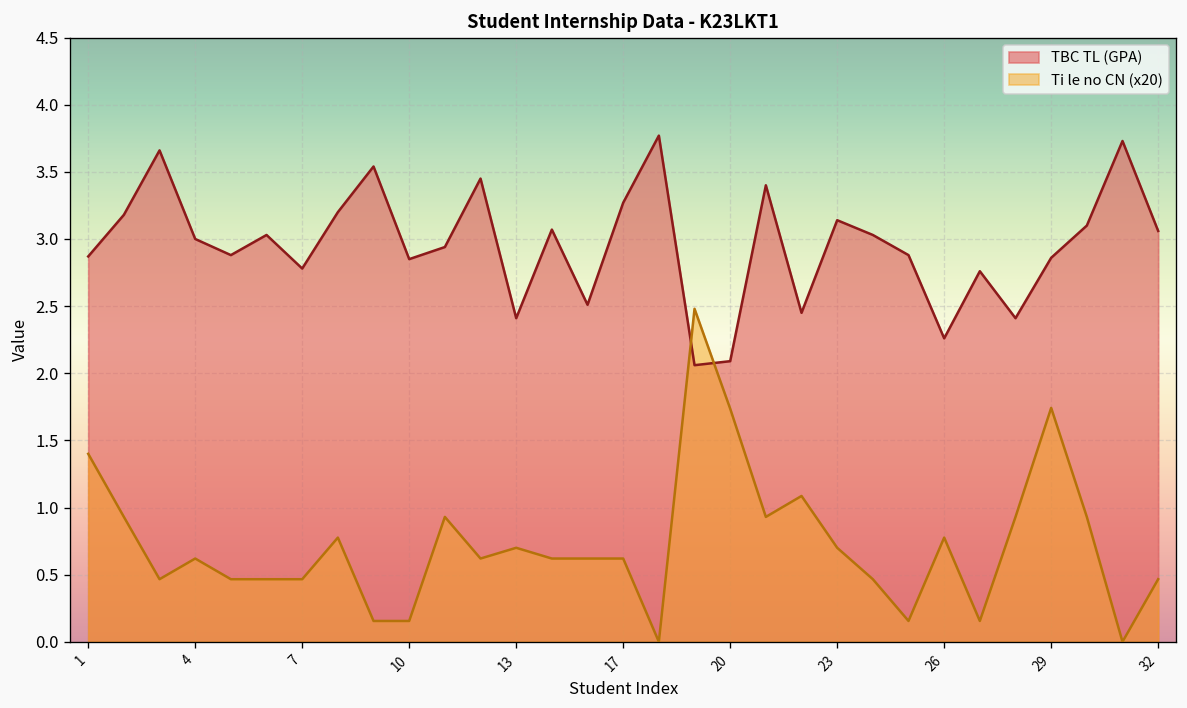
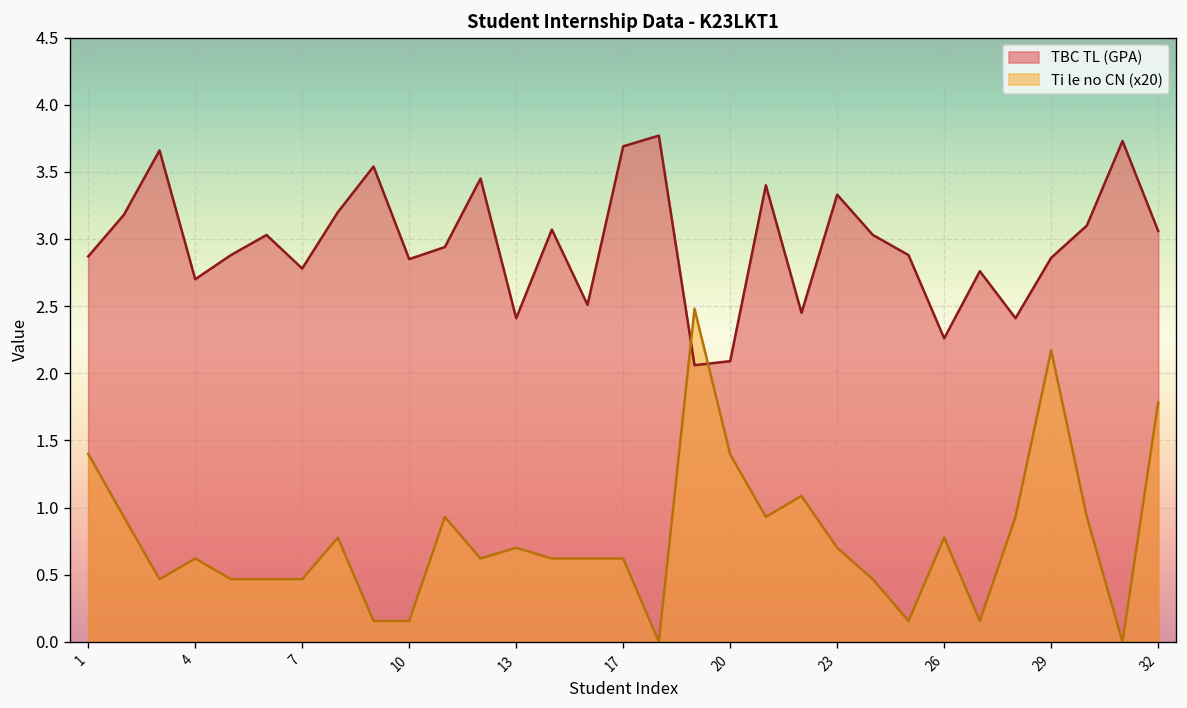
TBC TL (GPA), 4: 3.0 -> 2.7
TBC TL (GPA), 17: 3.27 -> 3.69
Ti le no CN (x20), 20: 1.74 -> 1.40
TBC TL (GPA), 23: 3.14 -> 3.33
Ti le no CN (x20), 29: 1.74 -> 2.17
Ti le no CN (x20), 32: 0.47 -> 1.78
